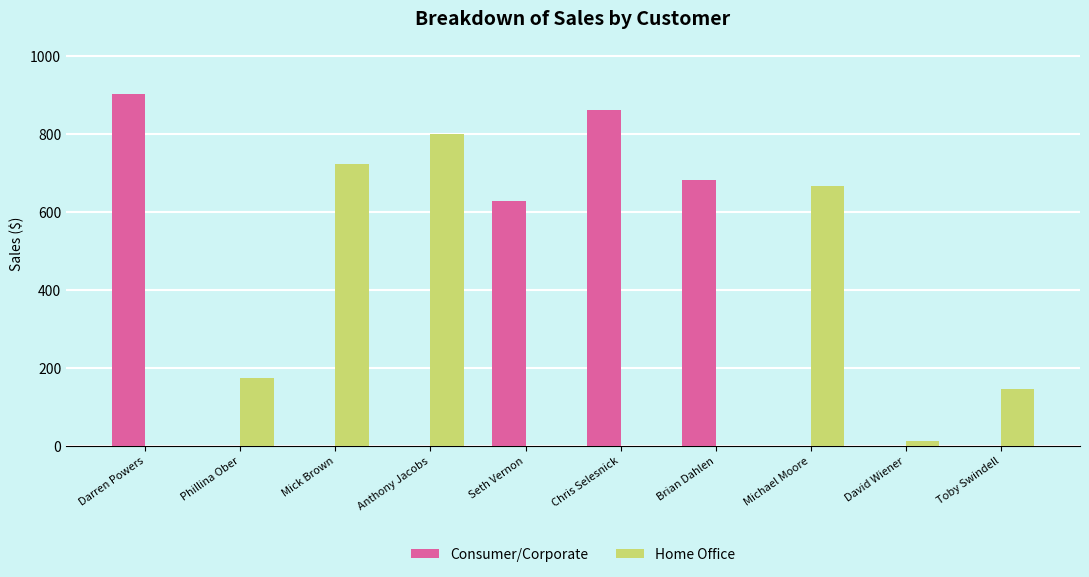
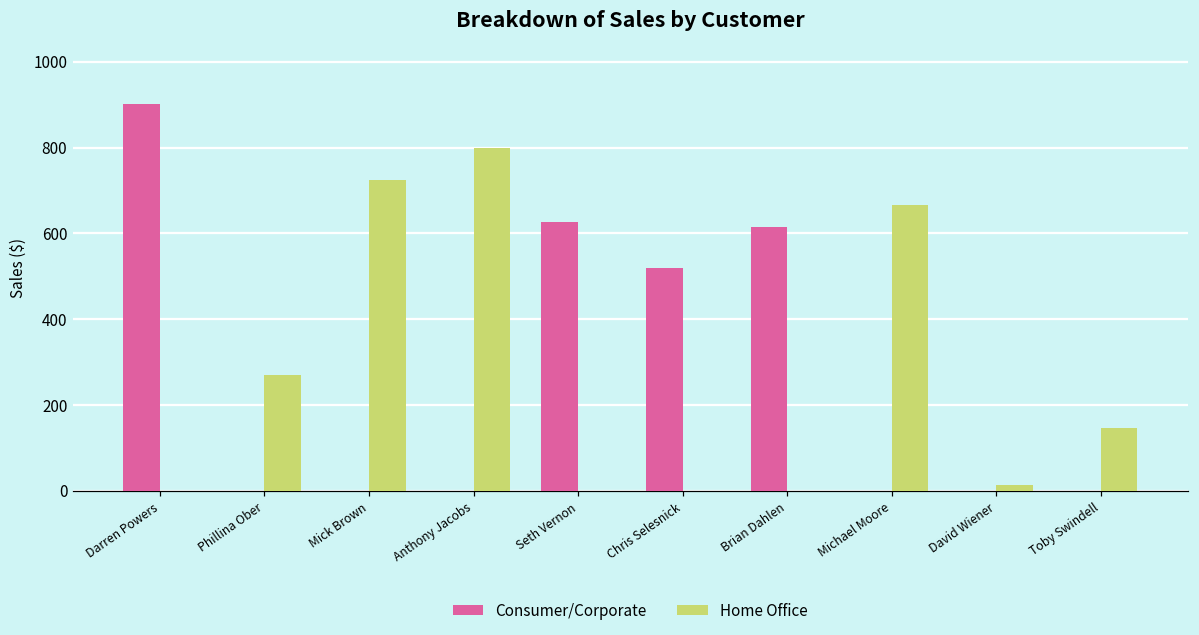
Home Office, Phillina Ober: 170 -> 270
Consumer/Corporate, Chris Selesnick: 860 -> 520
Consumer/Corporate, Brian Dahlen: 680 -> 620
